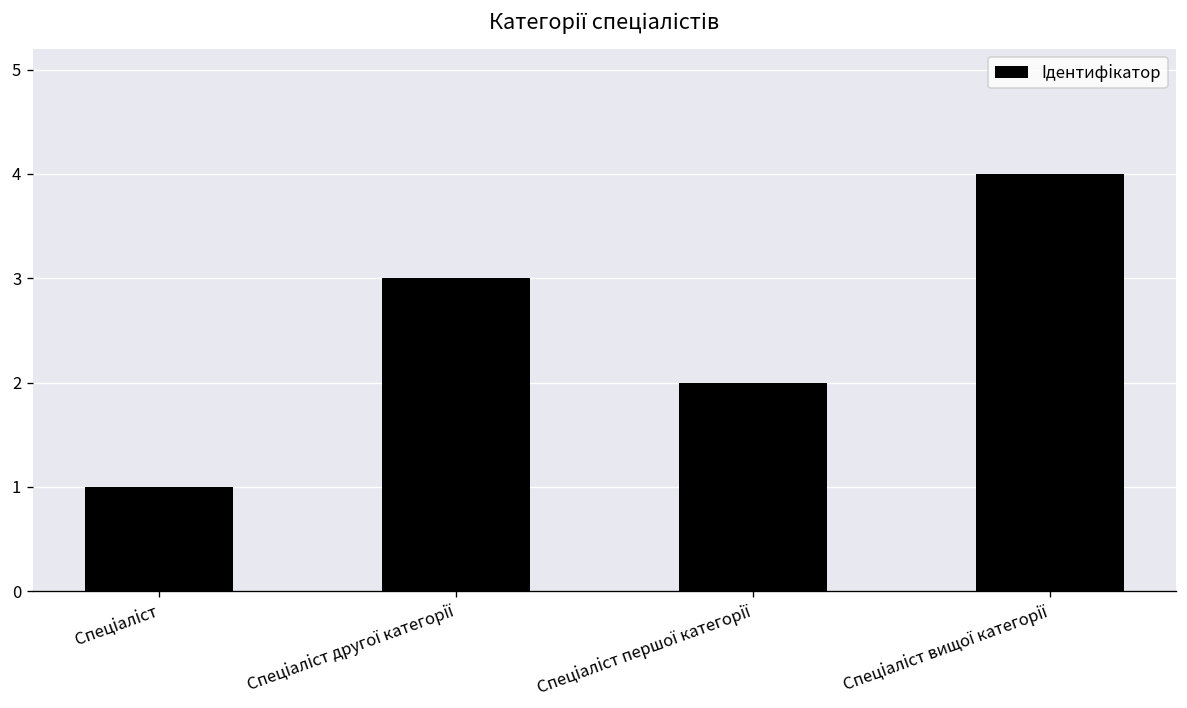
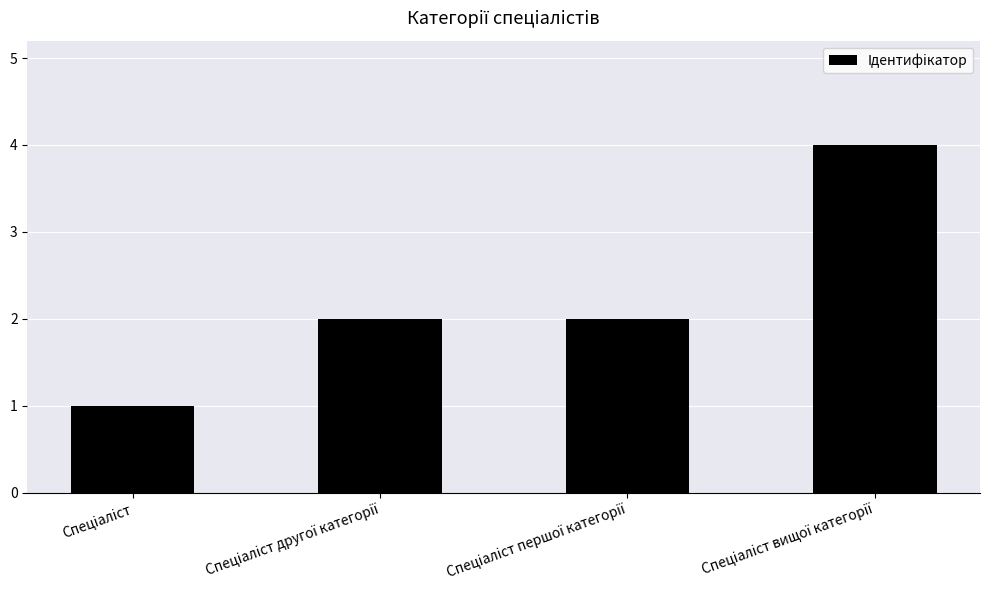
Спеціаліст другої категорії: 3 -> 2
